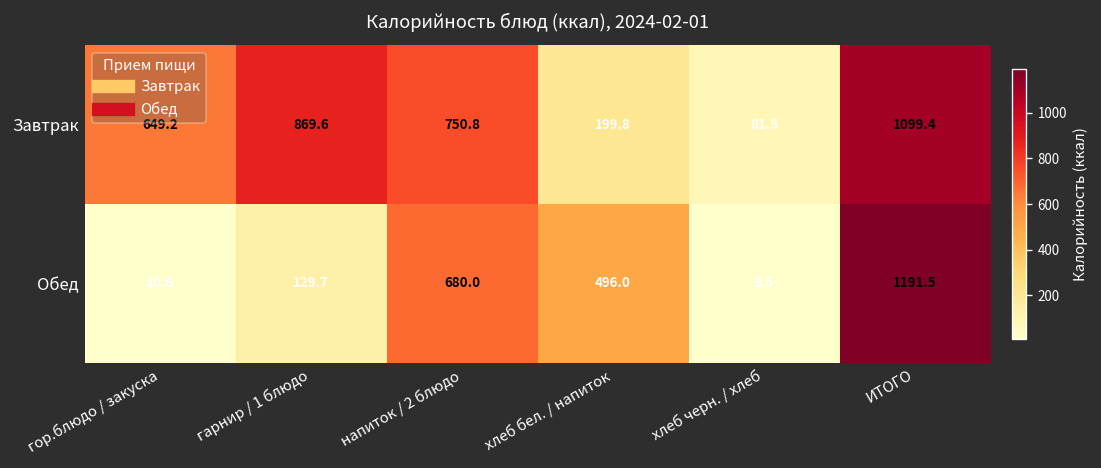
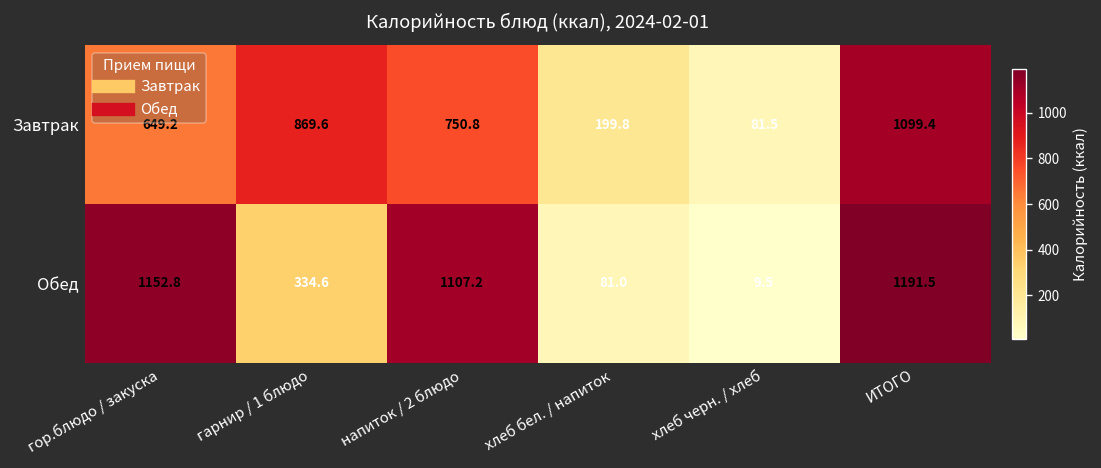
Обед, гор.блюдо / закуска: 10.6 -> 1152.8
Обед, гарнир / 1 блюдо: 129.7 -> 334.6
Обед, напиток / 2 блюдо: 680.0 -> 1107.2
Обед, хлеб бел. / напиток: 496.0 -> 81.0
